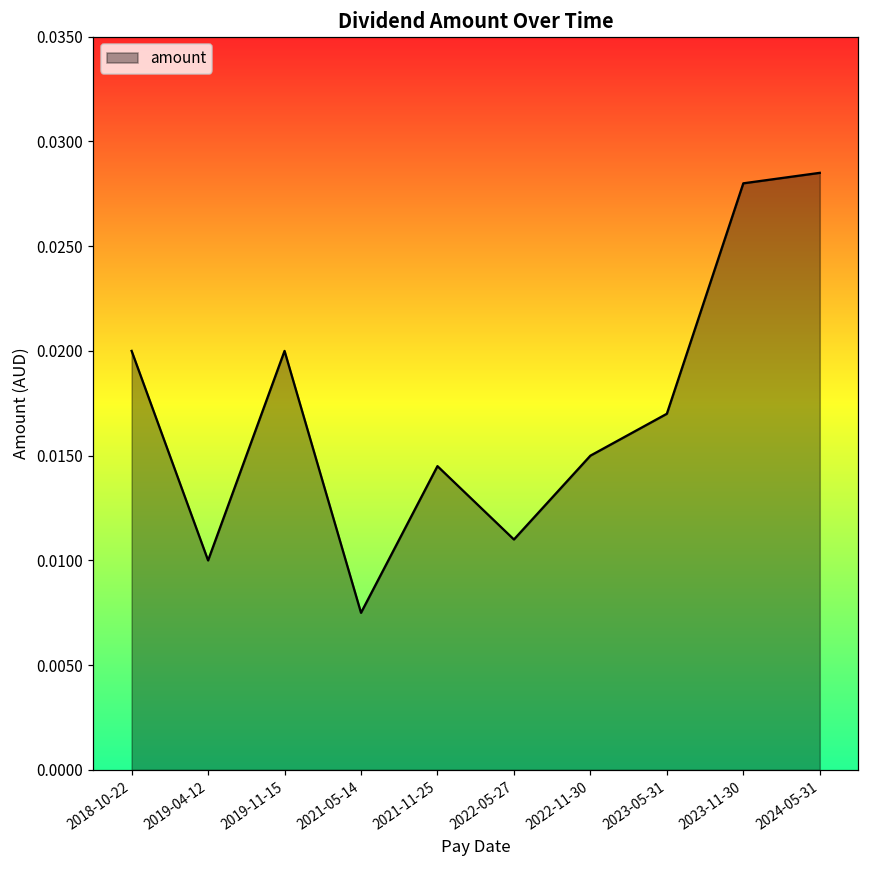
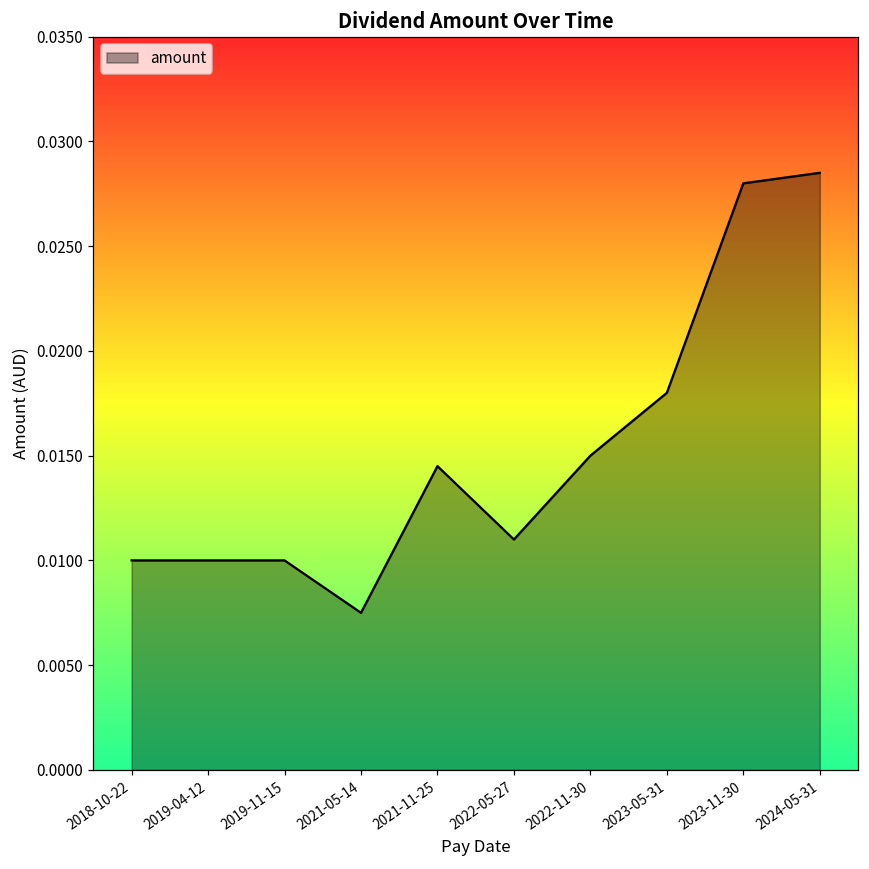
2018-10-22: 0.02 -> 0.01
2019-11-15: 0.02 -> 0.01
2023-05-31: 0.017 -> 0.018
